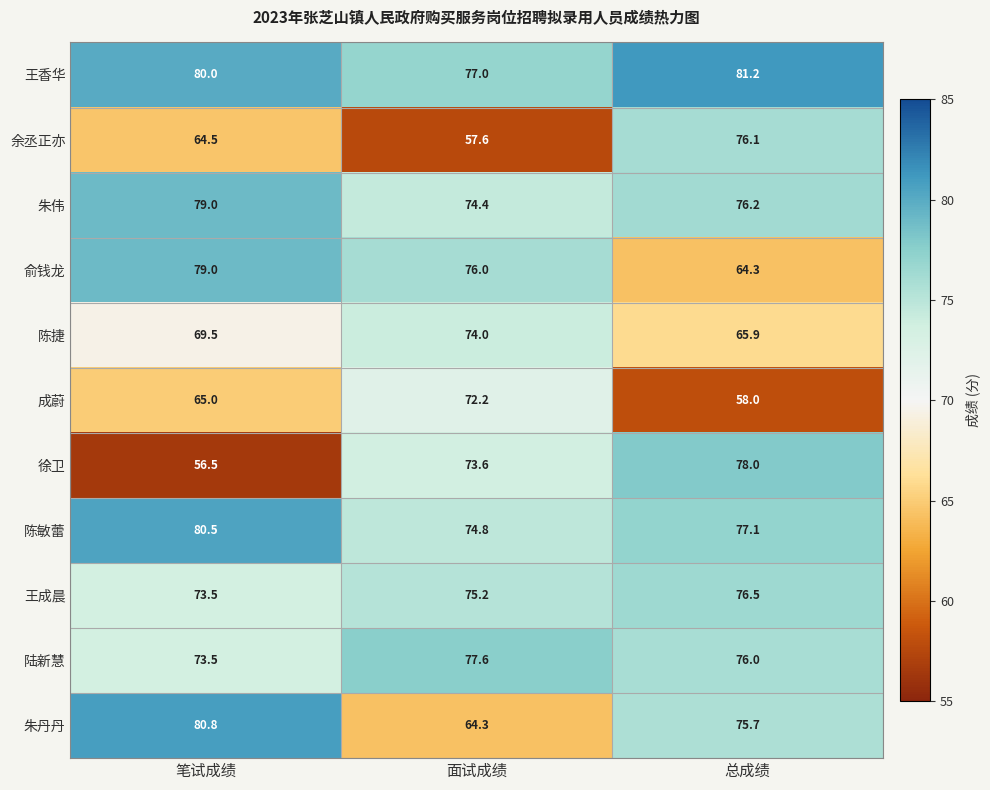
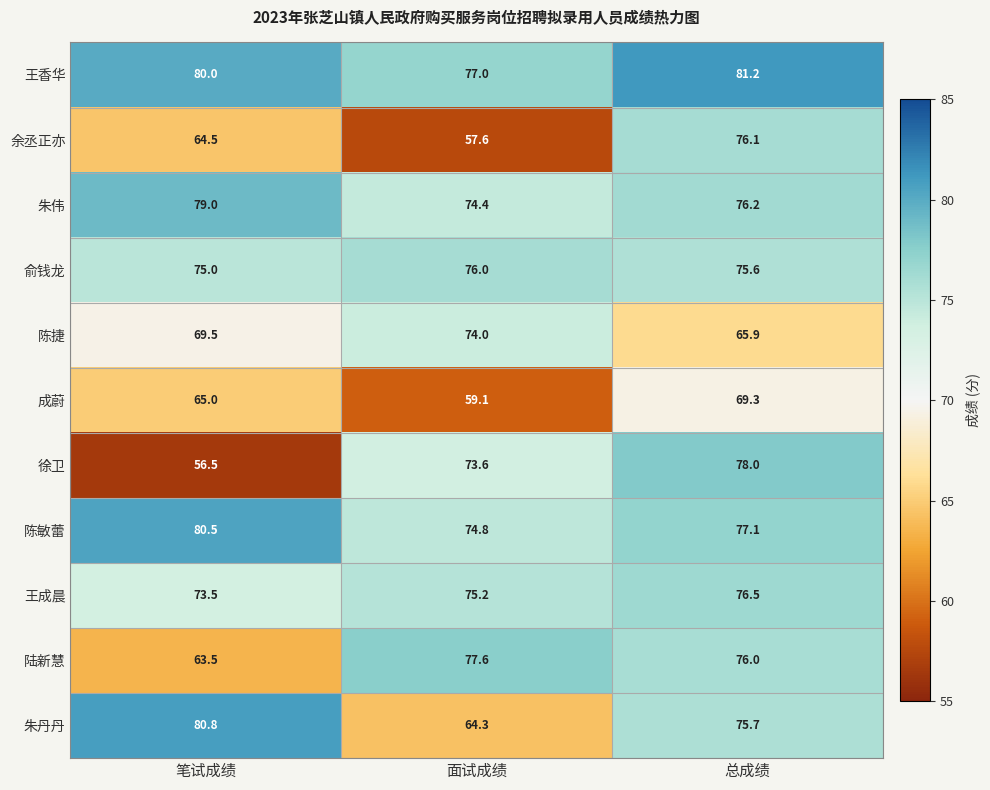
俞钱龙, 笔试成绩: 79.0 -> 75.0
俞钱龙, 总成绩: 64.3 -> 75.6
成蔚, 面试成绩: 72.2 -> 59.1
成蔚, 总成绩: 58.0 -> 69.3
陆新慧, 笔试成绩: 73.5 -> 63.5
